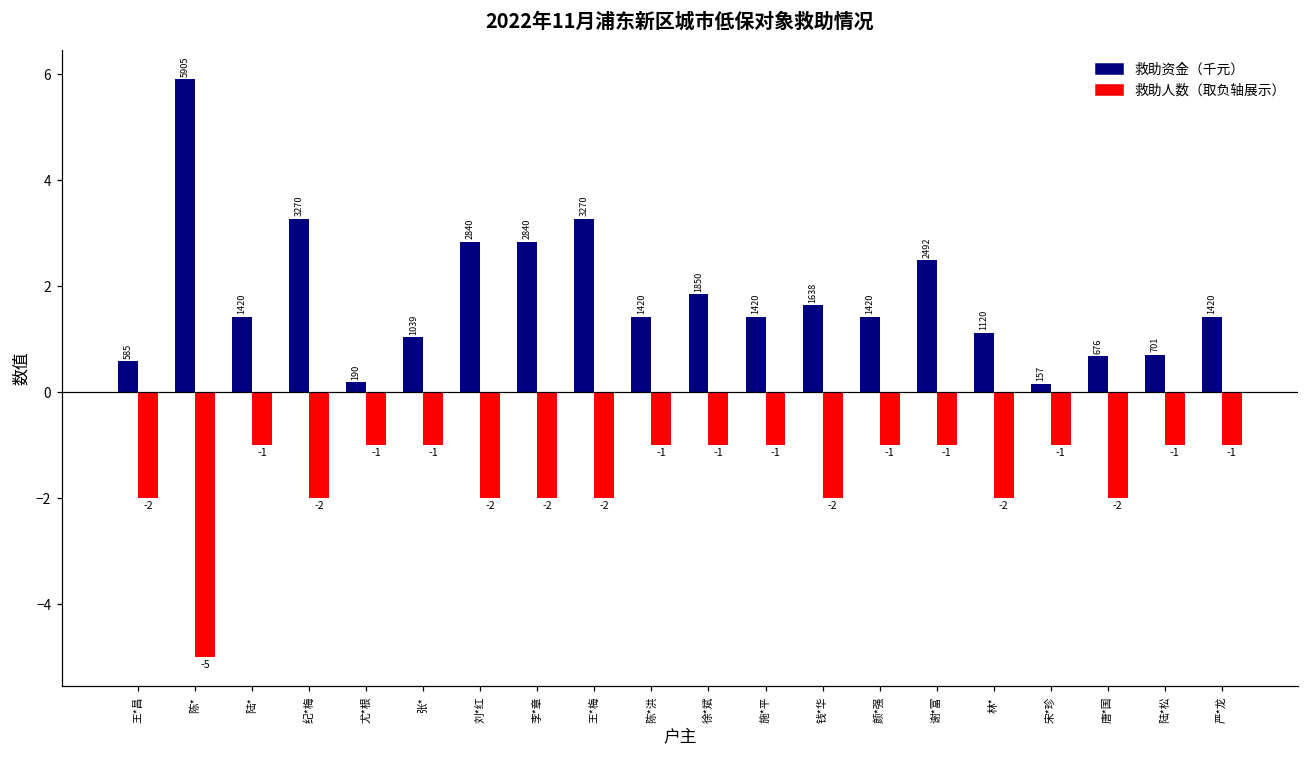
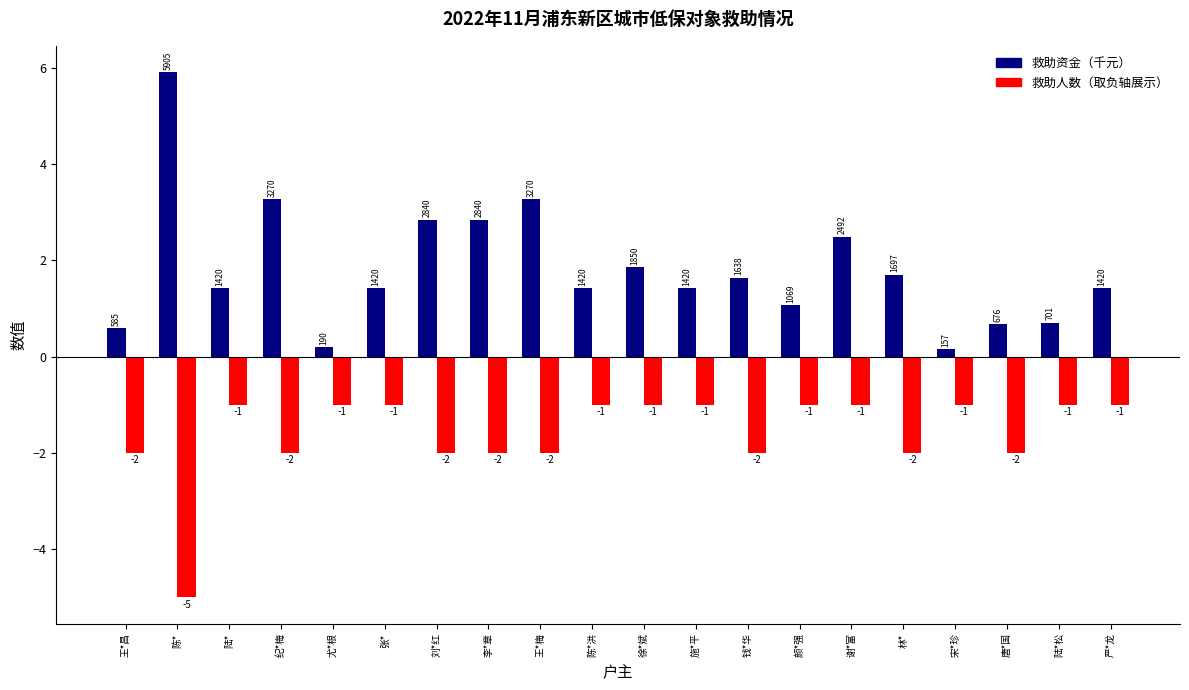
救助资金（千元）, 张*: 1039 -> 1420
救助资金（千元）, 颜*强: 1420 -> 1069
救助资金（千元）, 林*: 1120 -> 1697
